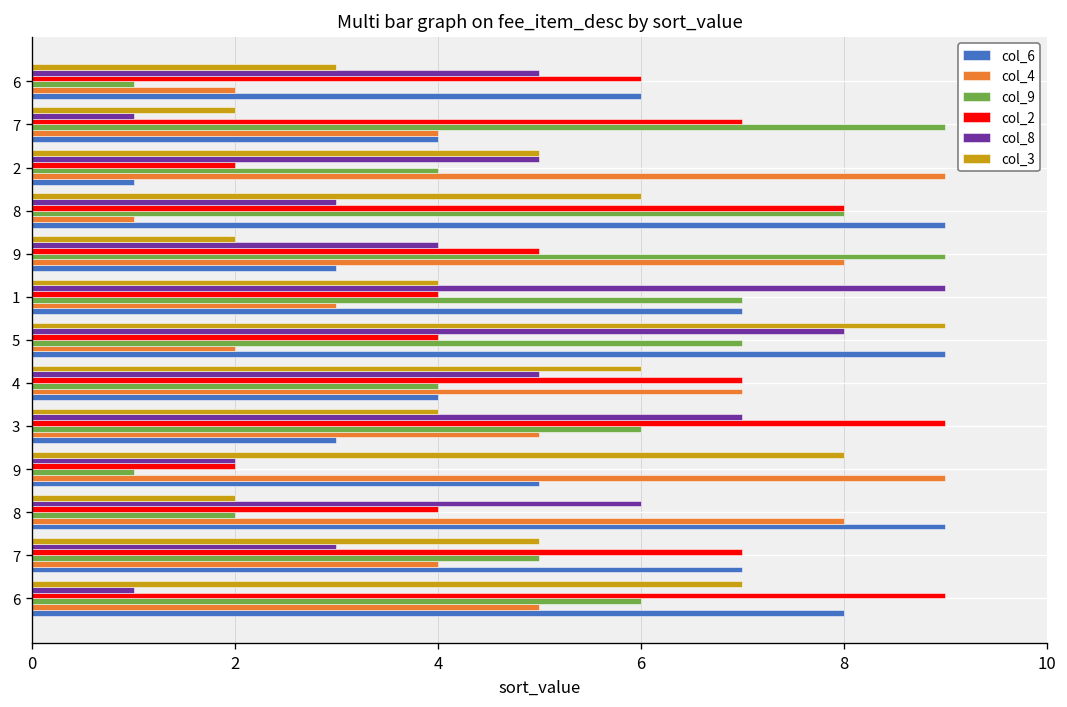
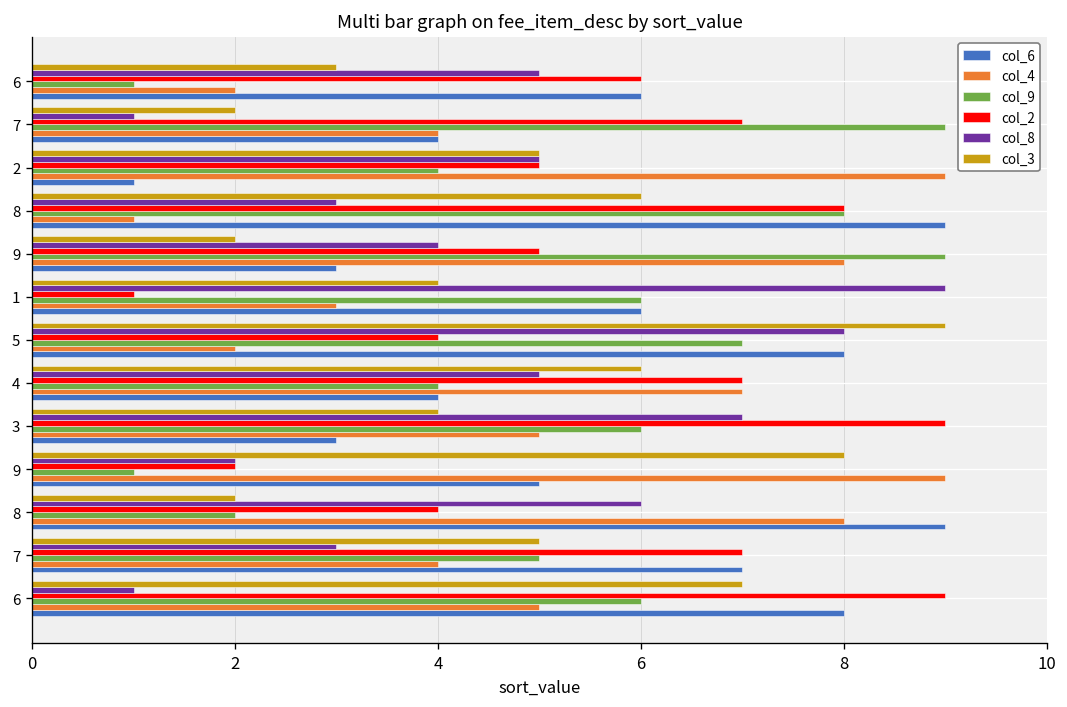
col_2, 2: 2 -> 5
col_2, 1: 4 -> 1
col_9, 1: 7 -> 6
col_6, 1: 7 -> 6
col_6, 5: 9 -> 8
